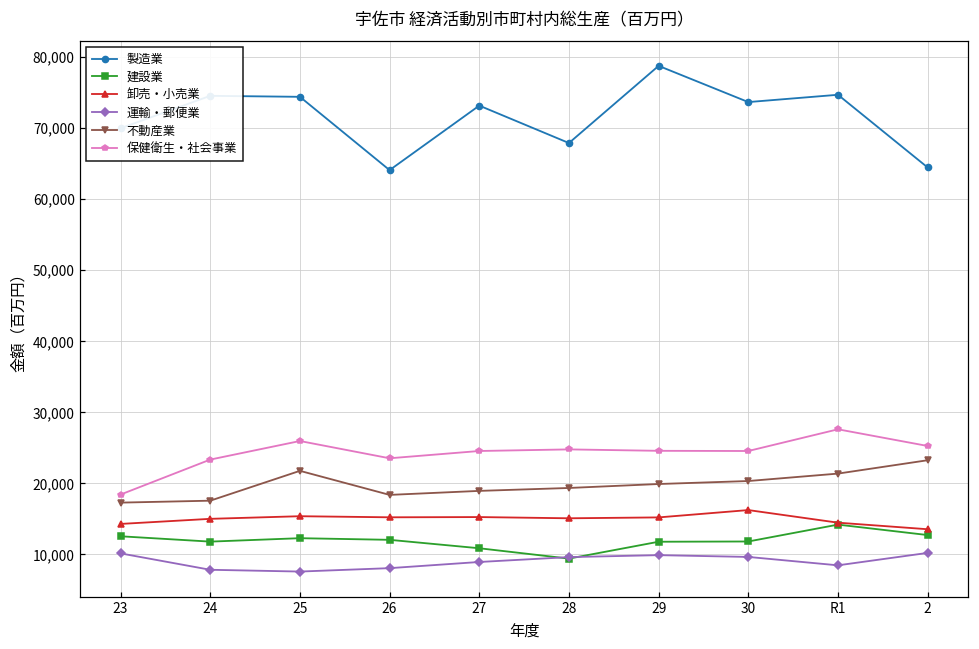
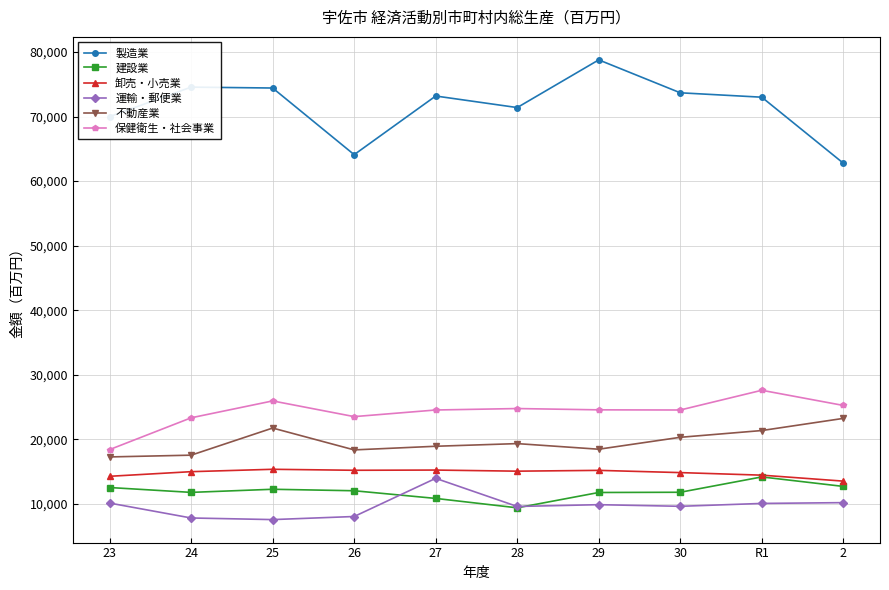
運輸・郵便業, 27: 9,000 -> 14,000
製造業, 28: 68,000 -> 71,000
不動産業, 29: 20,000 -> 18,000
卸売・小売業, 30: 16,000 -> 15,000
製造業, R1: 75,000 -> 73,000
運輸・郵便業, R1: 8,000 -> 10,000
製造業, 2: 64,000 -> 63,000
